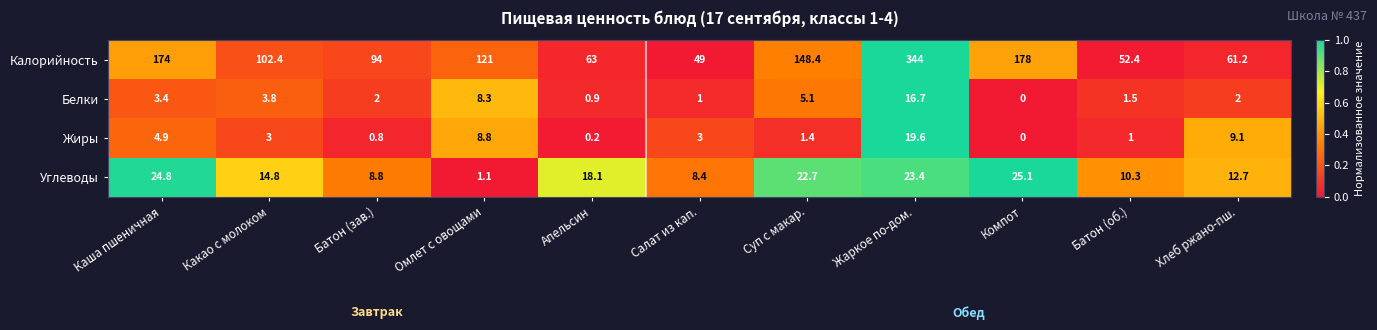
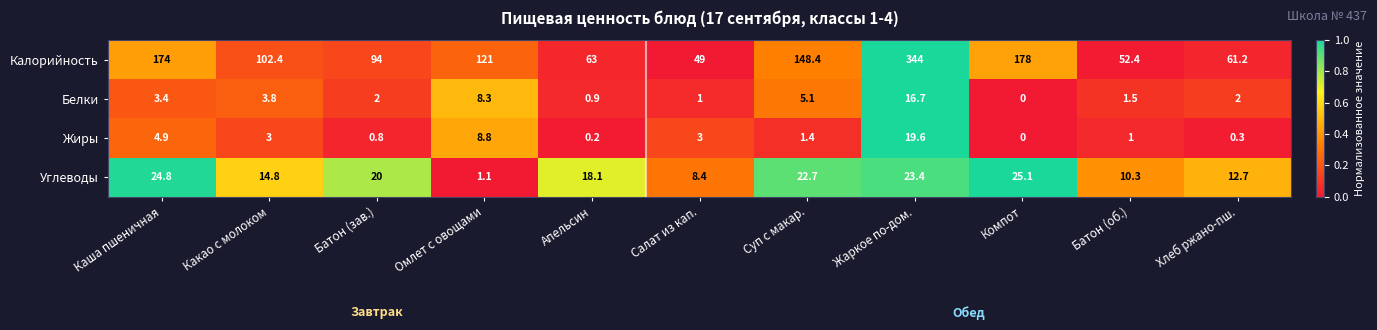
Жиры, Хлеб ржано-пш.: 9.1 -> 0.3
Углеводы, Батон (зав.): 8.8 -> 20
